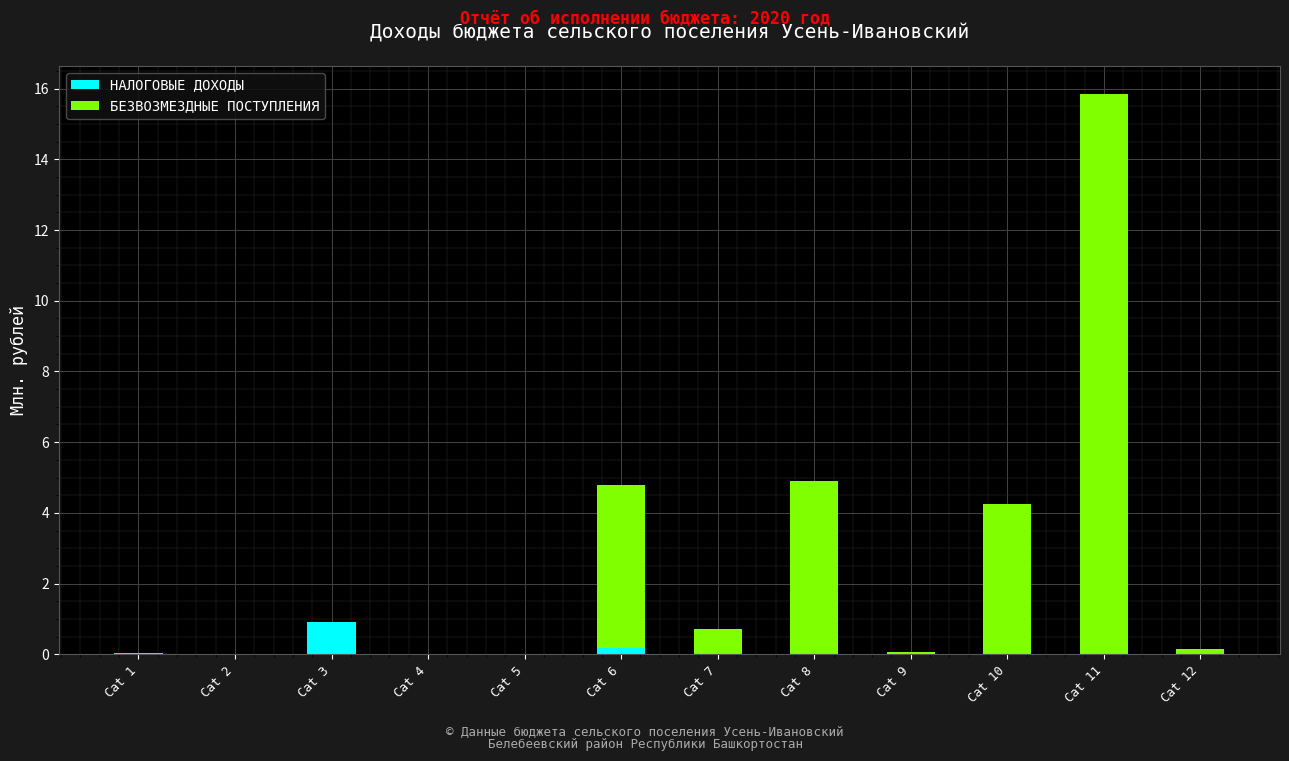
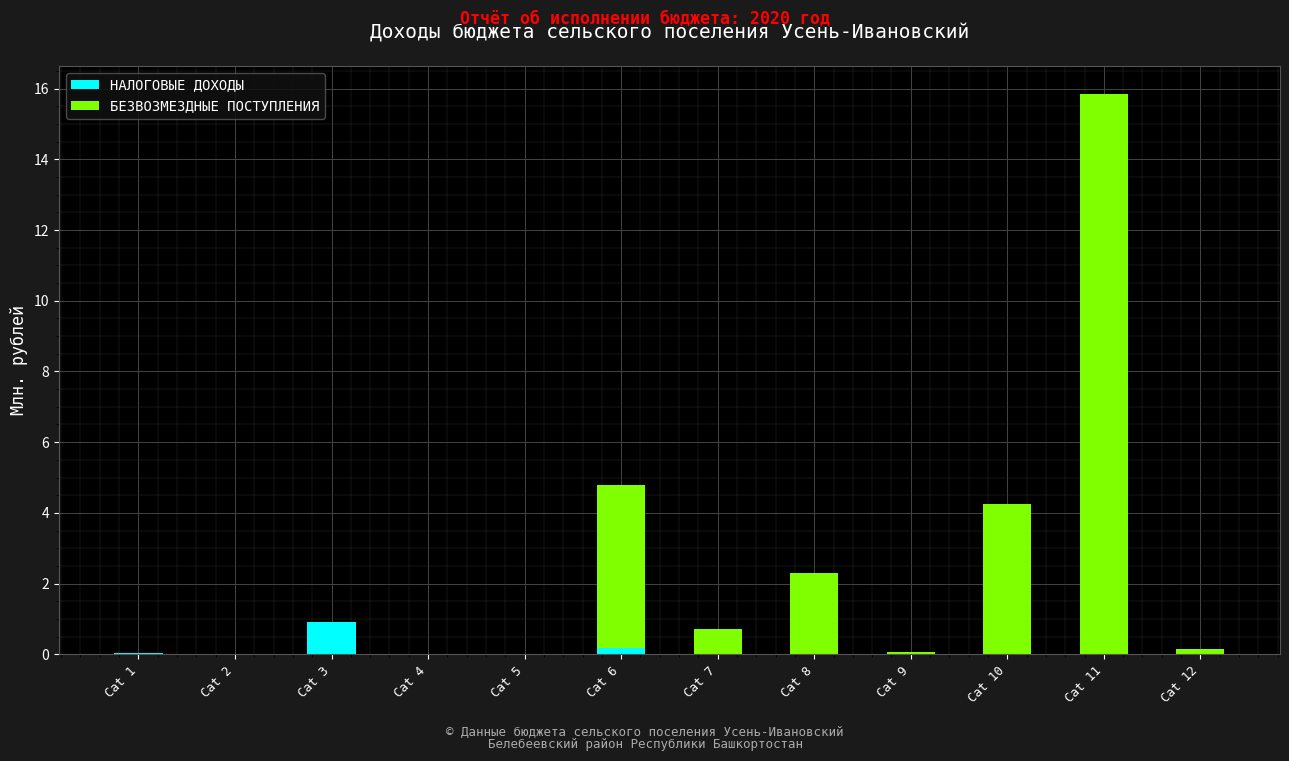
БЕЗВОЗМЕЗДНЫЕ ПОСТУПЛЕНИЯ, Cat 8: 4.9 -> 2.3
